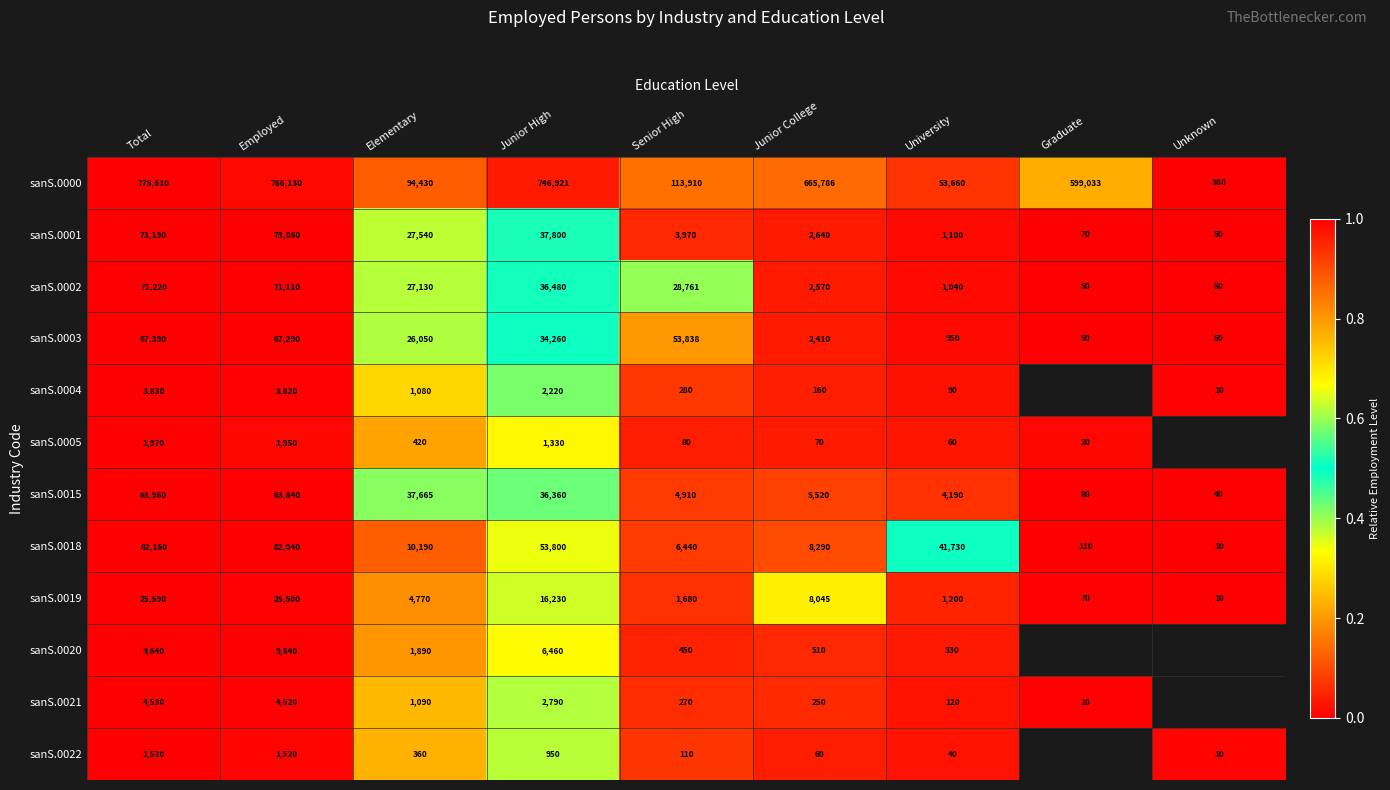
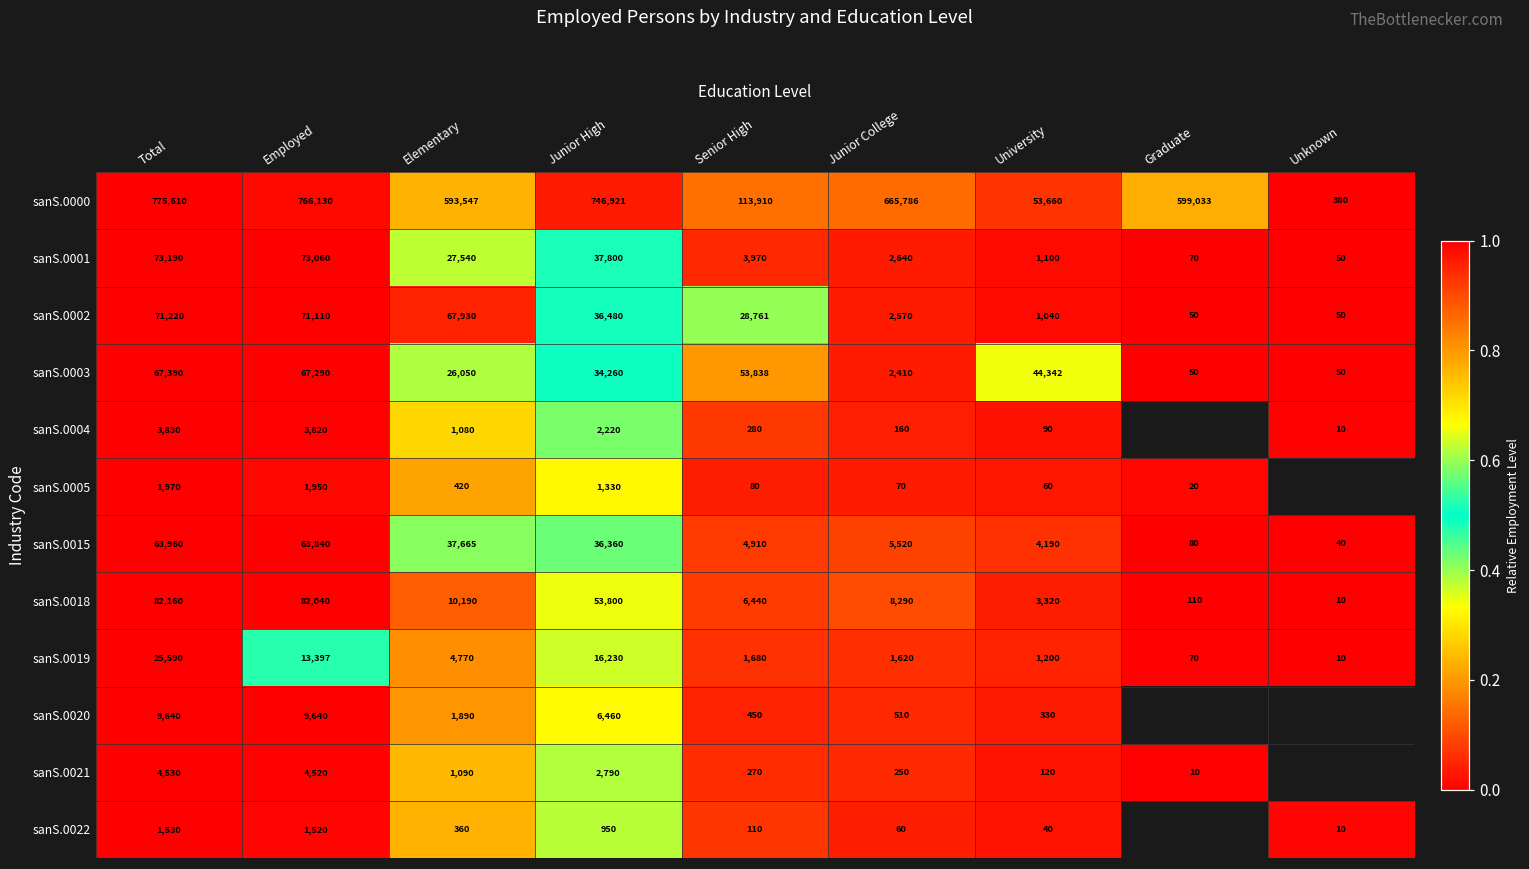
sanS.0000, Elementary: 94,430 -> 593,547
sanS.0002, Elementary: 27,130 -> 67,930
sanS.0003, University: 950 -> 44,342
sanS.0018, University: 41,730 -> 3,320
sanS.0019, Employed: 25,500 -> 13,397
sanS.0019, Junior College: 8,045 -> 1,620
